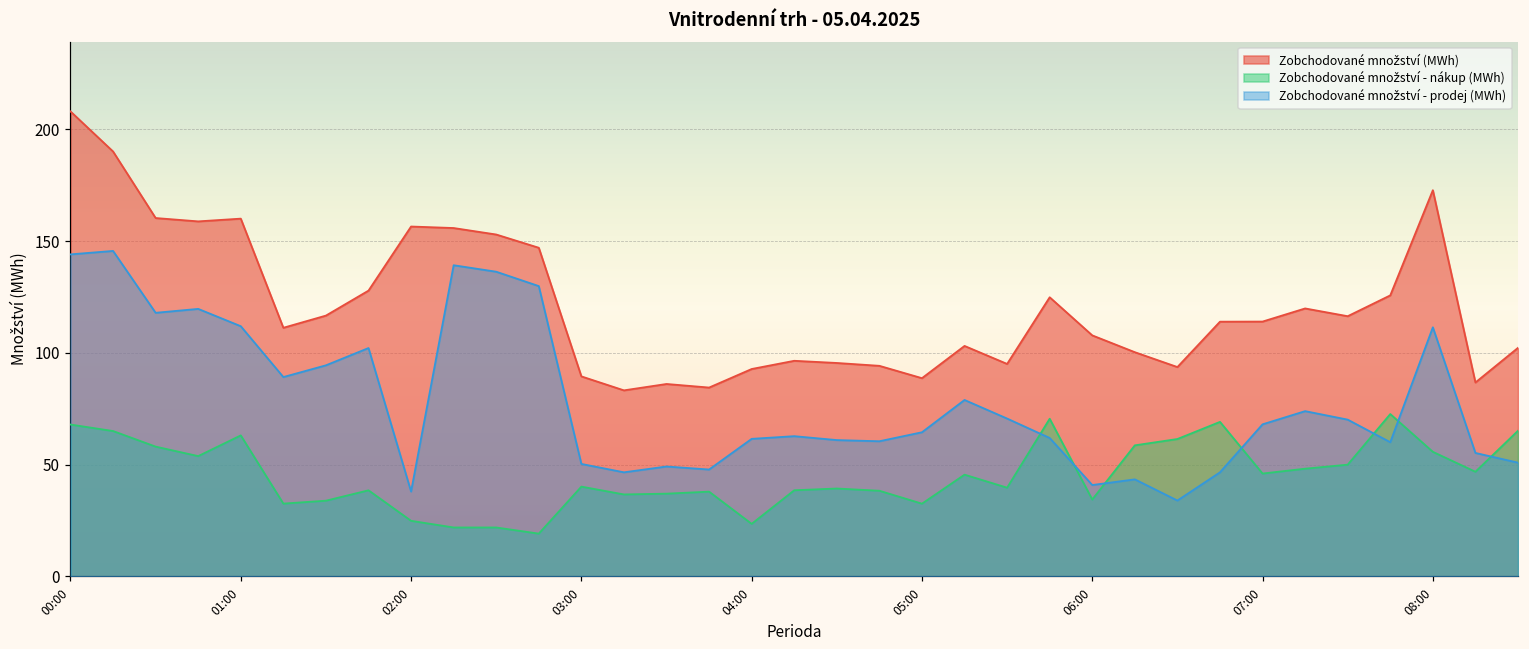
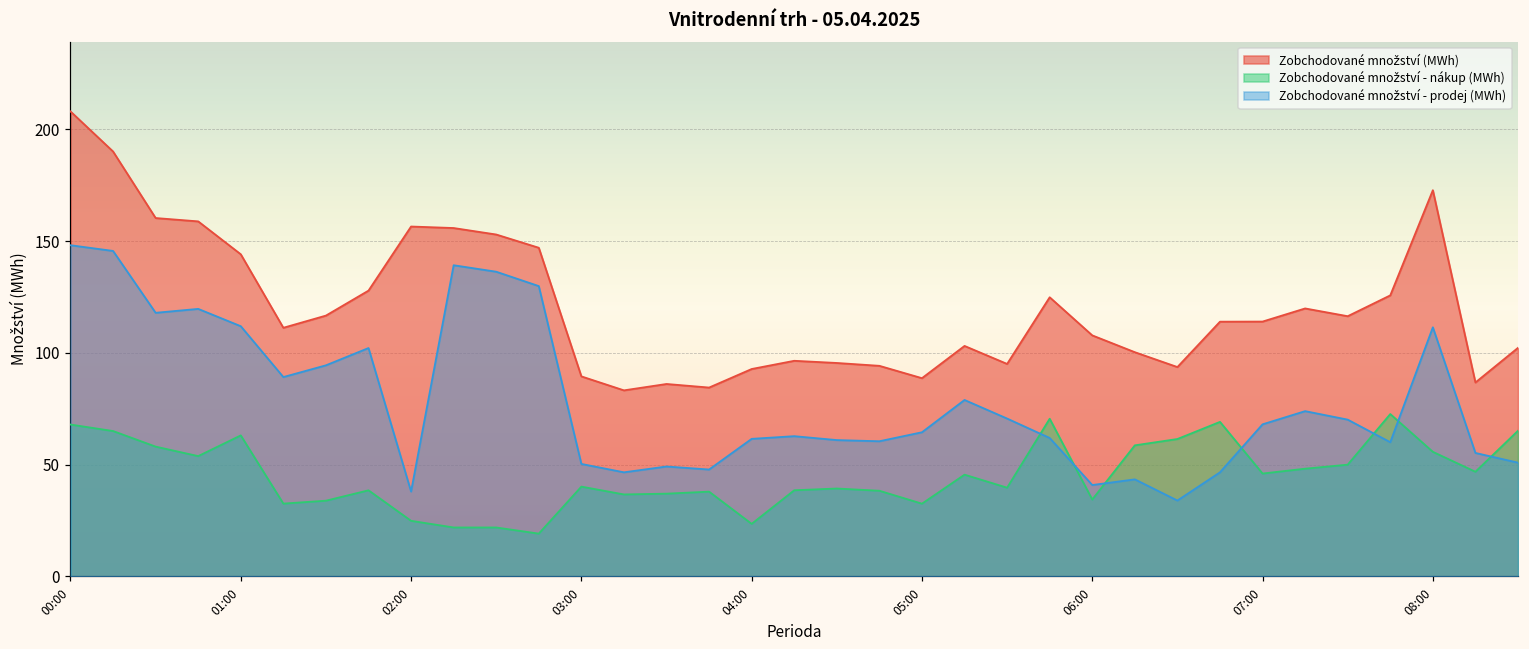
Zobchodované množství - prodej (MWh), 00:00: 144 -> 148
Zobchodované množství (MWh), 01:00: 160 -> 144
